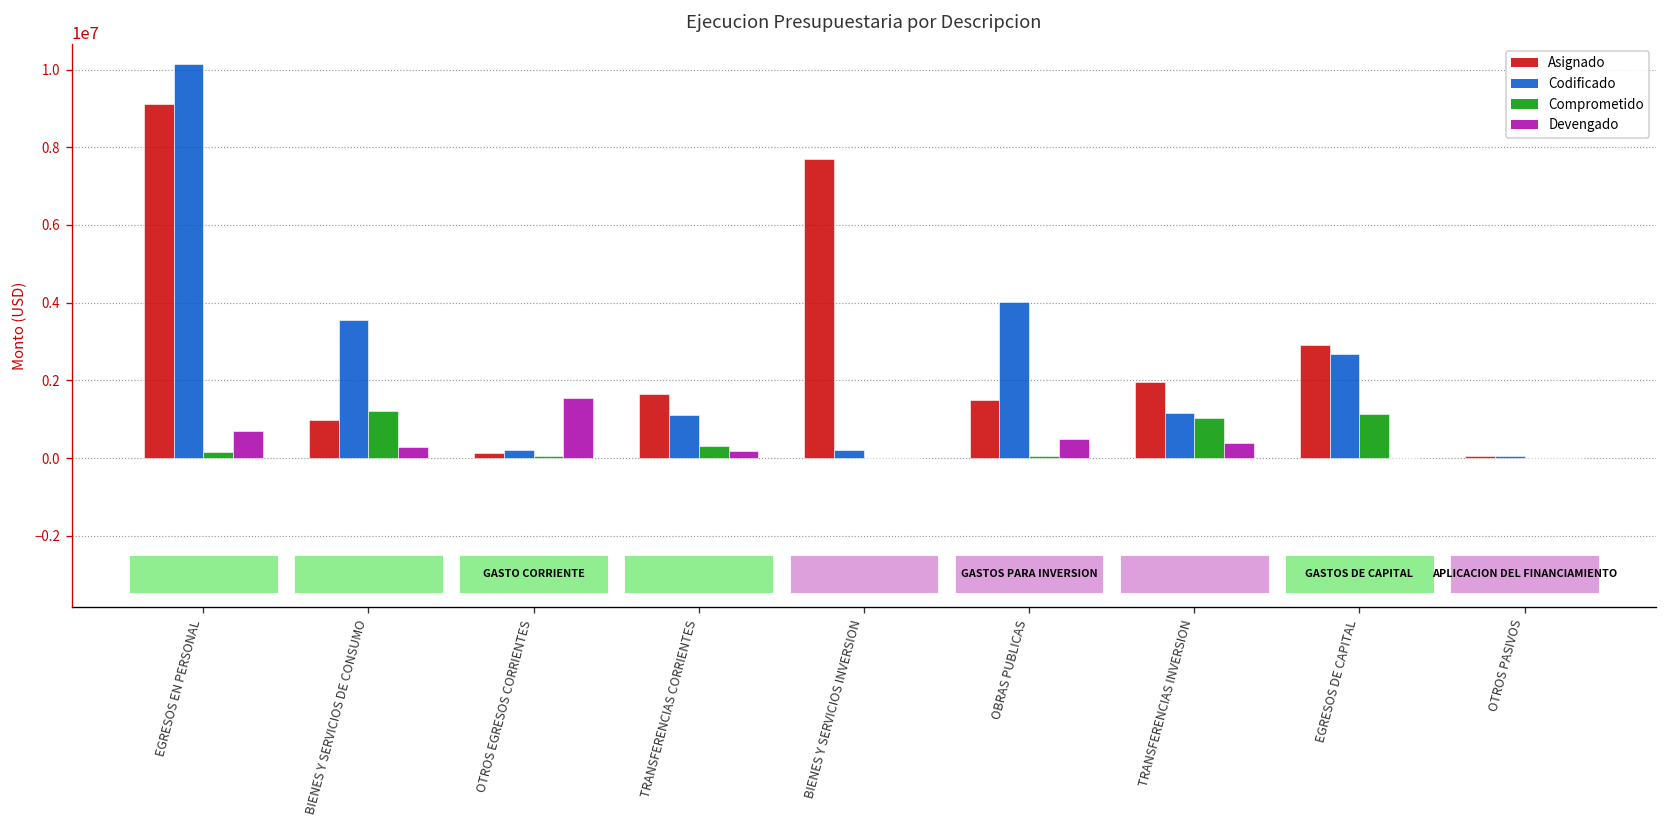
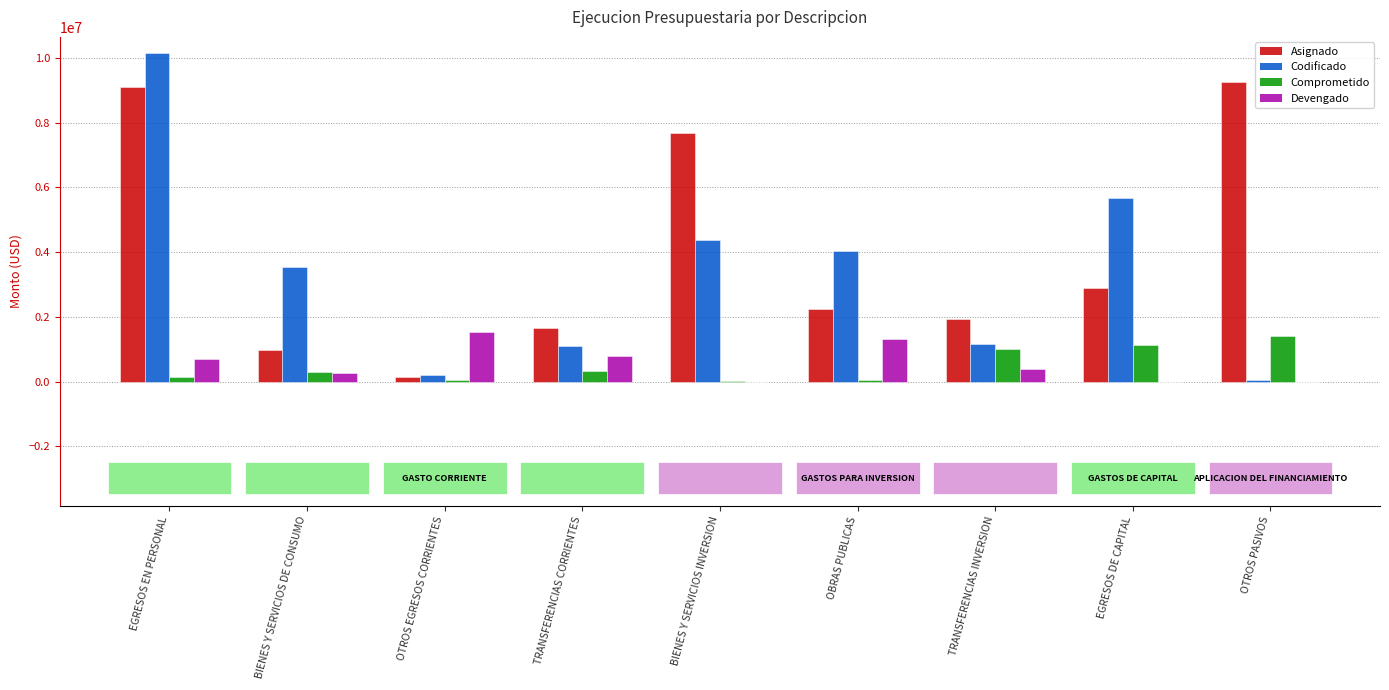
Comprometido, BIENES Y SERVICIOS DE CONSUMO: 1200000 -> 300000
Devengado, TRANSFERENCIAS CORRIENTES: 200000 -> 800000
Codificado, BIENES Y SERVICIOS INVERSION: 200000 -> 4400000
Asignado, OBRAS PUBLICAS: 1500000 -> 2200000
Devengado, OBRAS PUBLICAS: 500000 -> 1300000
Codificado, EGRESOS DE CAPITAL: 2700000 -> 5700000
Asignado, OTROS PASIVOS: 100000 -> 9300000
Comprometido, OTROS PASIVOS: 0 -> 1400000
